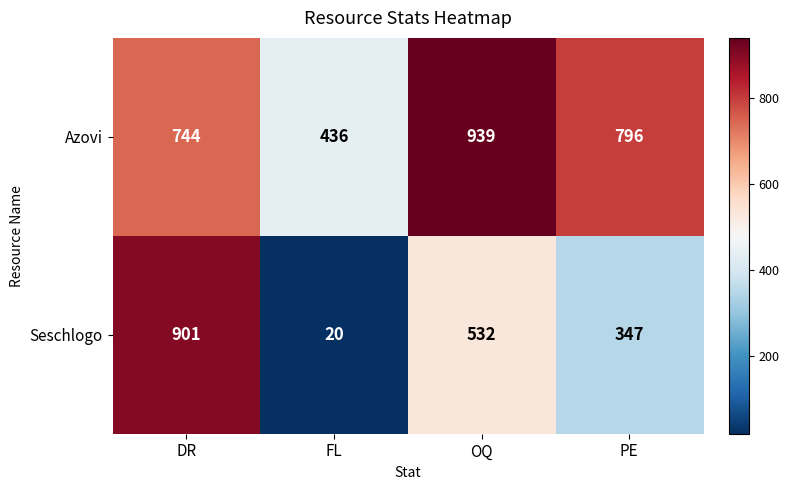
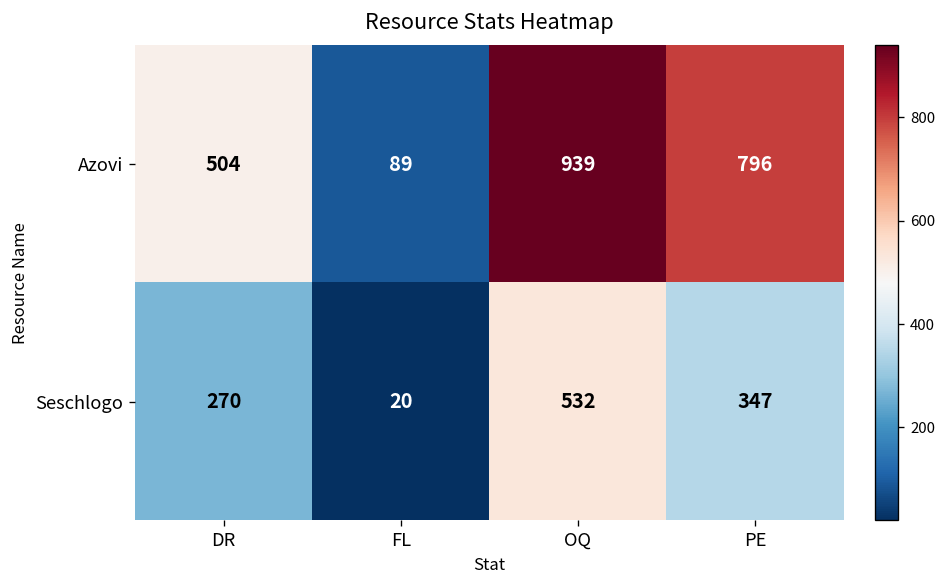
Azovi, DR: 744 -> 504
Azovi, FL: 436 -> 89
Seschlogo, DR: 901 -> 270
